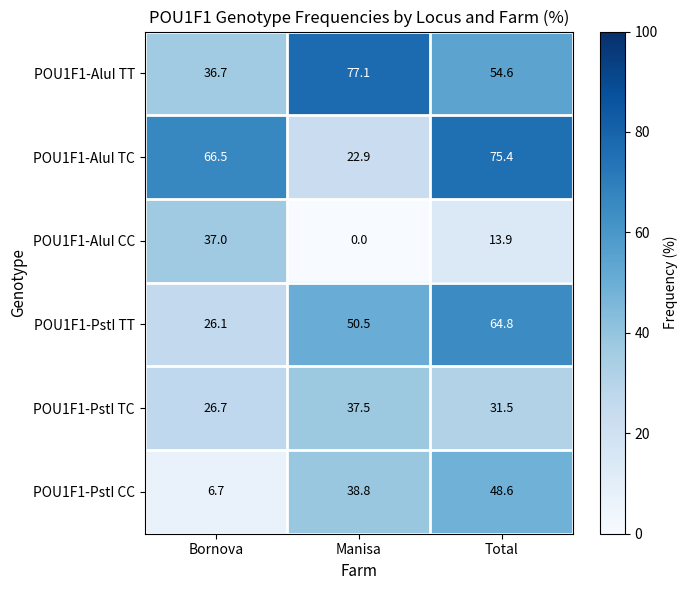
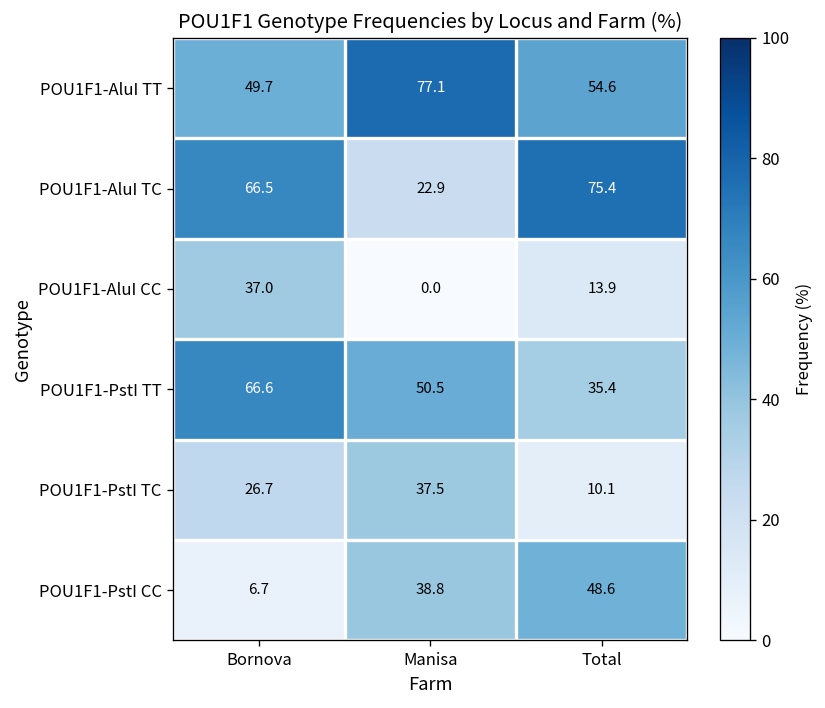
POU1F1-AluI TT, Bornova: 36.7 -> 49.7
POU1F1-PstI TT, Bornova: 26.1 -> 66.6
POU1F1-PstI TT, Total: 64.8 -> 35.4
POU1F1-PstI TC, Total: 31.5 -> 10.1
